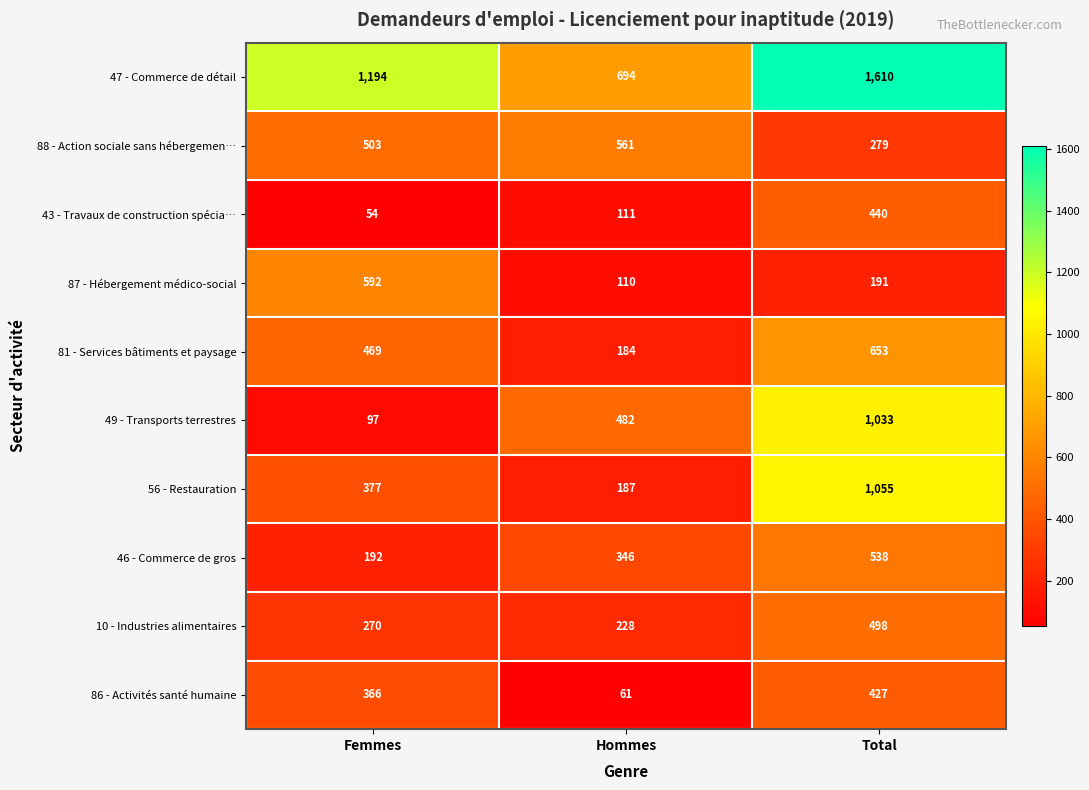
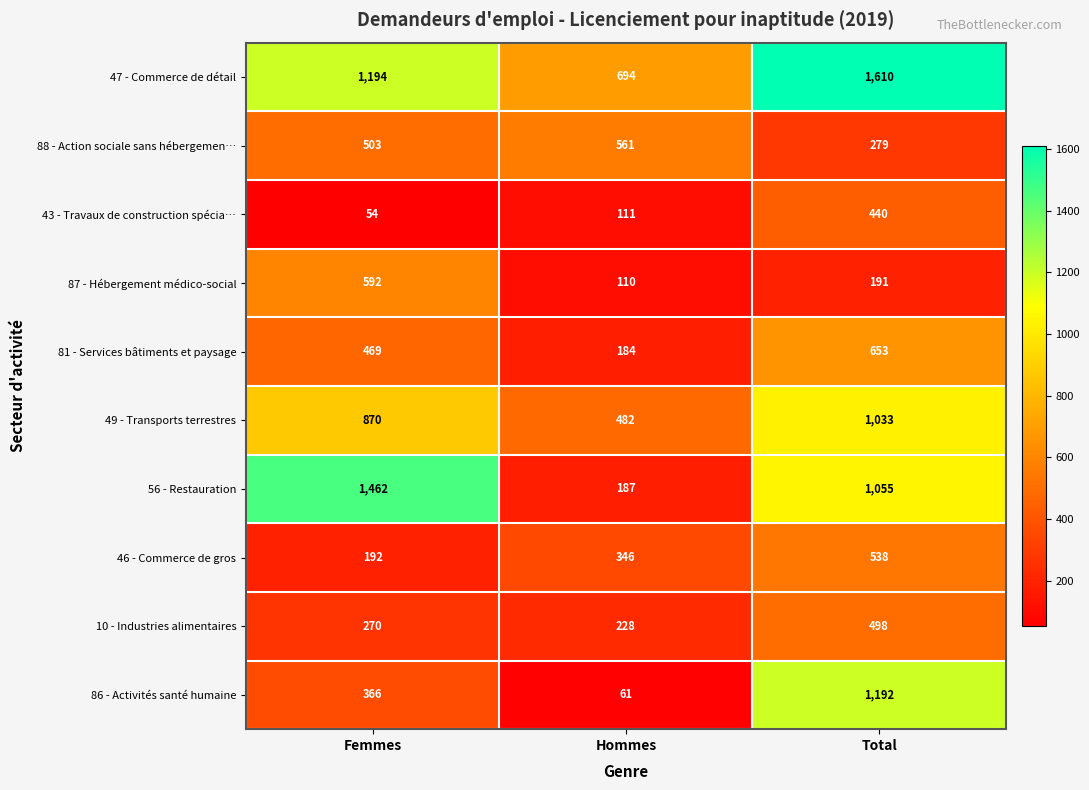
49 - Transports terrestres, Femmes: 97 -> 870
56 - Restauration, Femmes: 377 -> 1,462
86 - Activités santé humaine, Total: 427 -> 1,192
